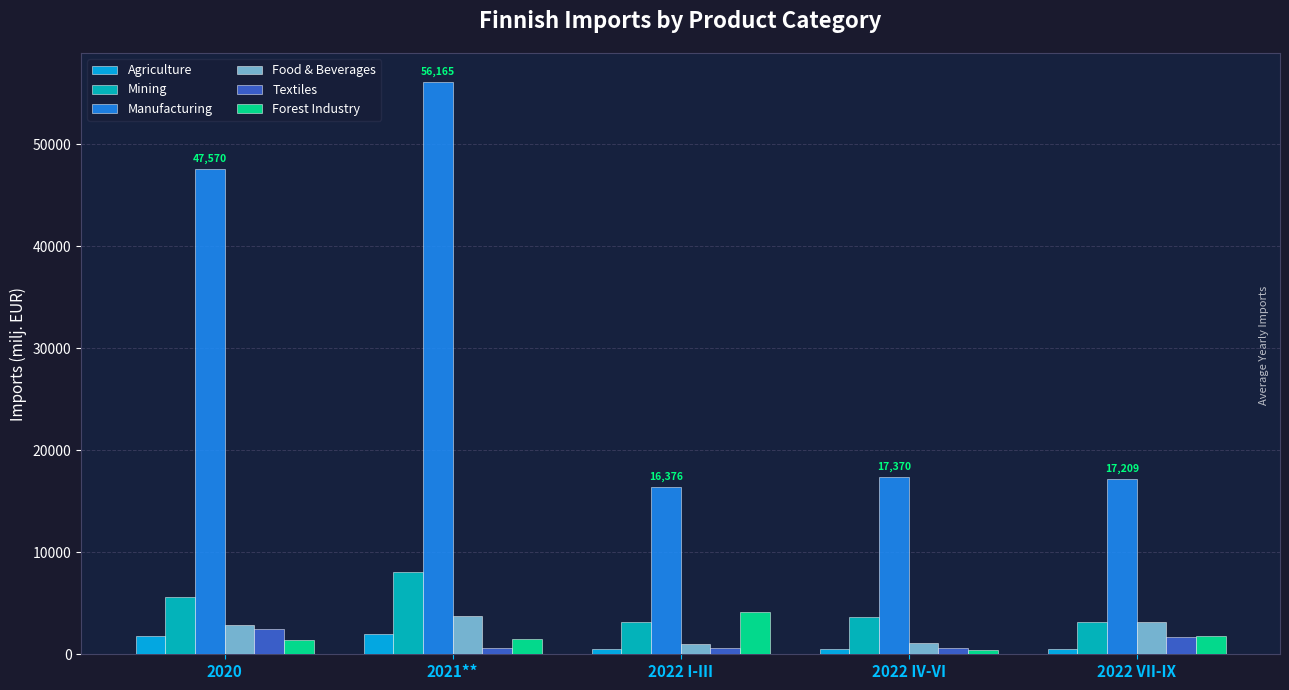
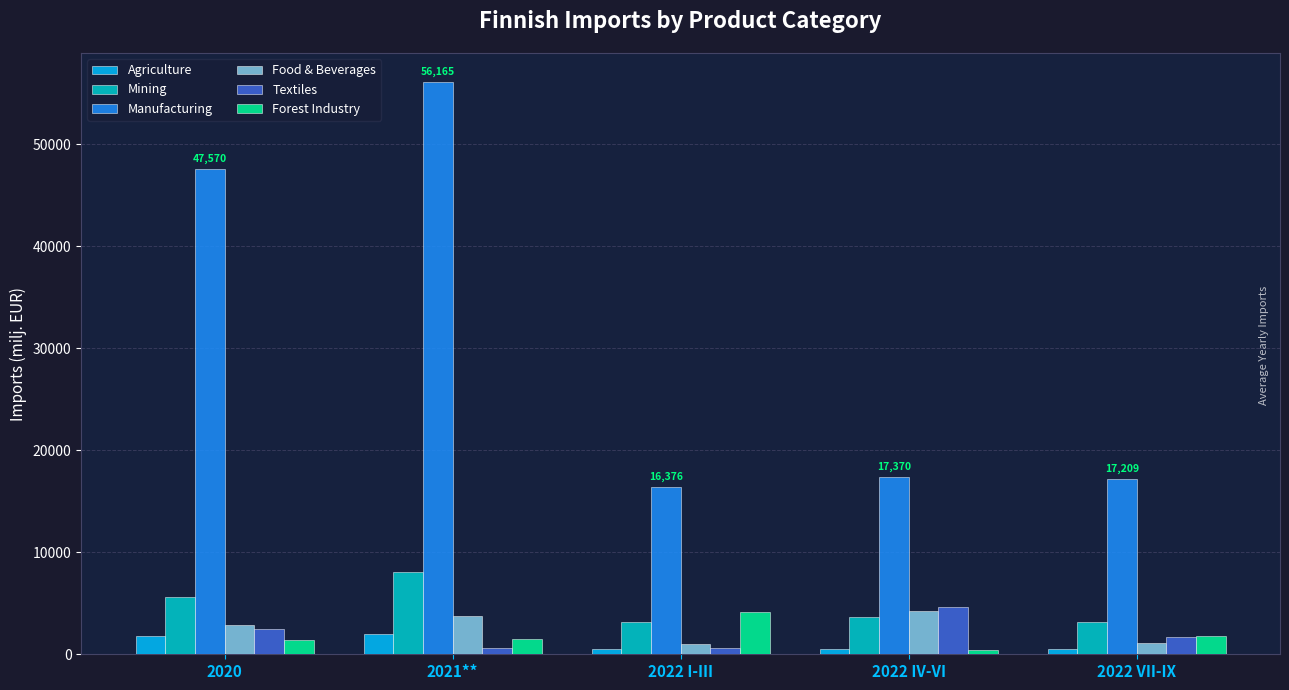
Food & Beverages, 2022 IV-VI: 1100 -> 4300
Textiles, 2022 IV-VI: 600 -> 4700
Food & Beverages, 2022 VII-IX: 3200 -> 1100
